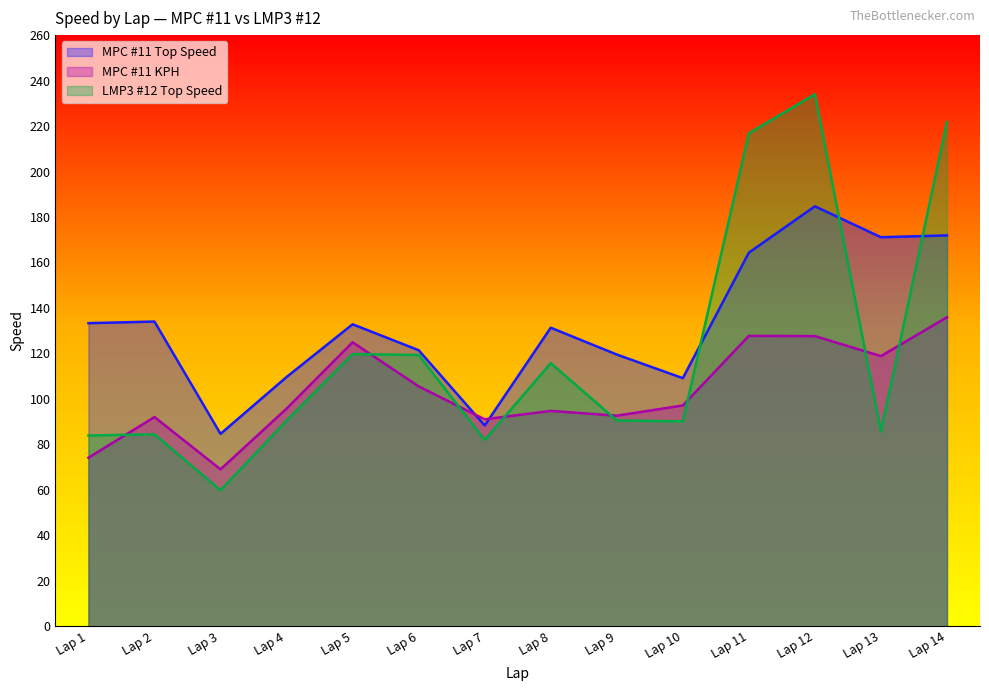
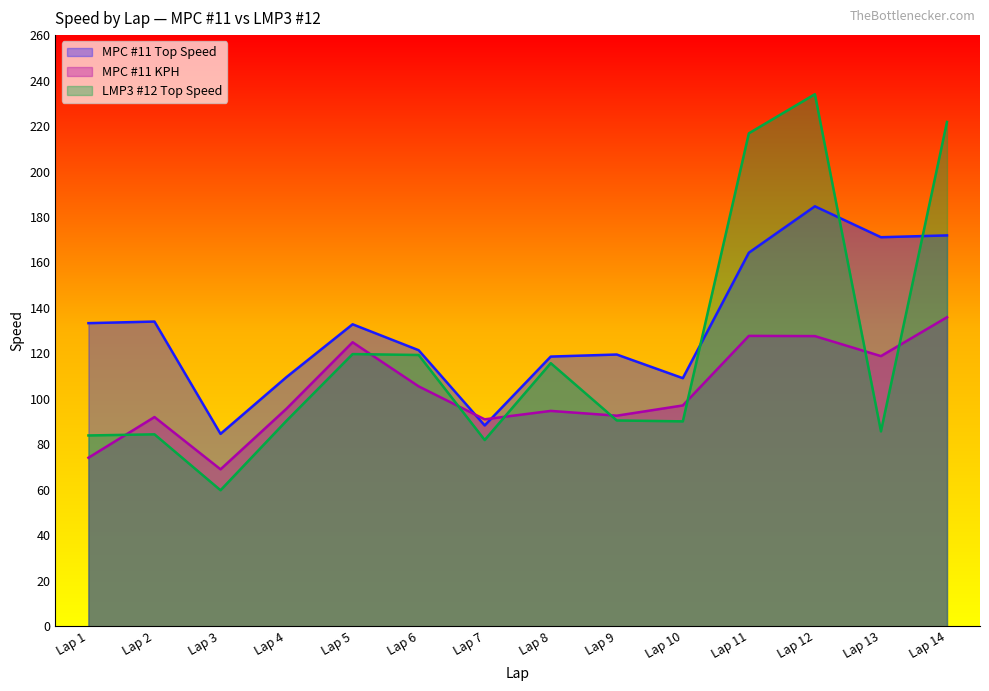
MPC #11 Top Speed, Lap 8: 131 -> 119
